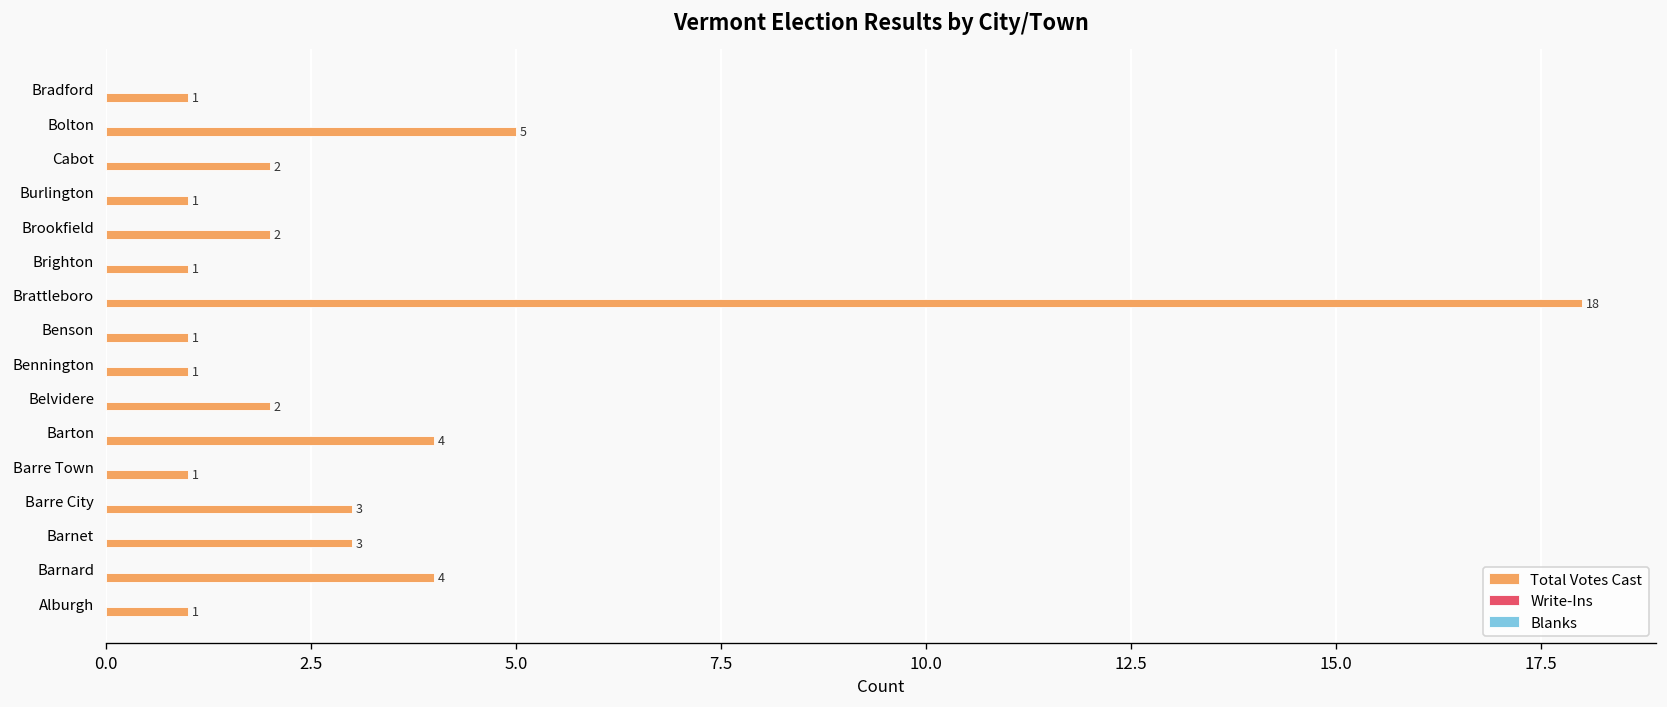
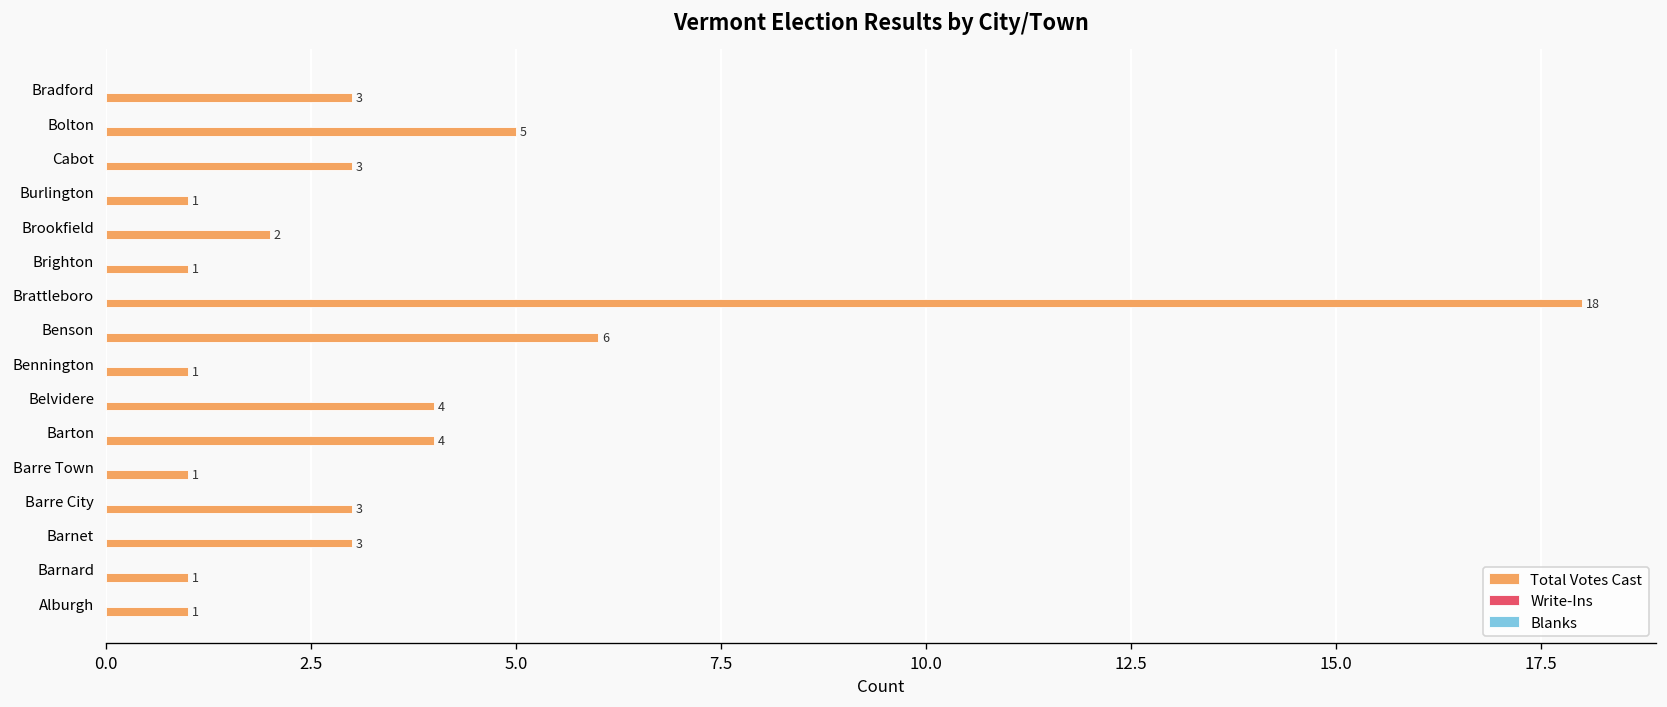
Total Votes Cast, Bradford: 1 -> 3
Total Votes Cast, Cabot: 2 -> 3
Total Votes Cast, Benson: 1 -> 6
Total Votes Cast, Belvidere: 2 -> 4
Total Votes Cast, Barnard: 4 -> 1
